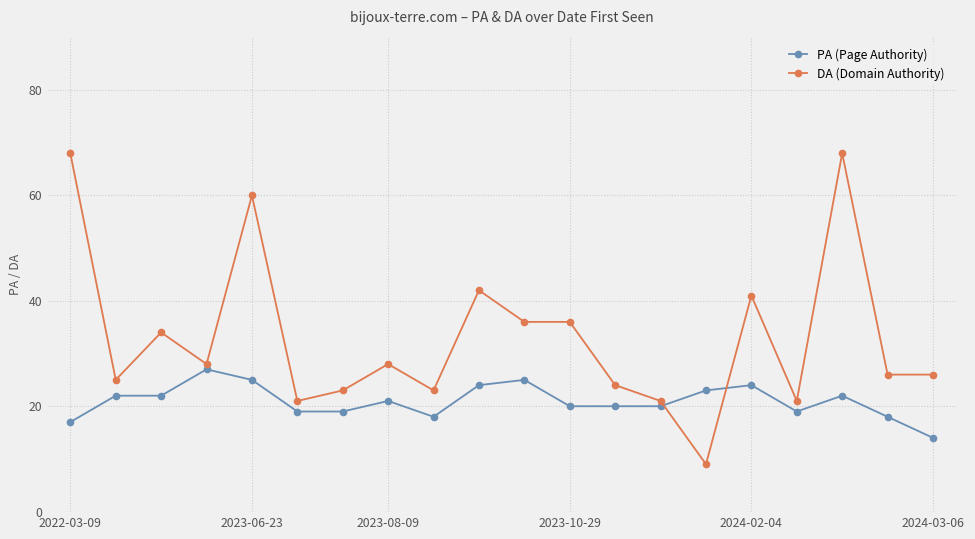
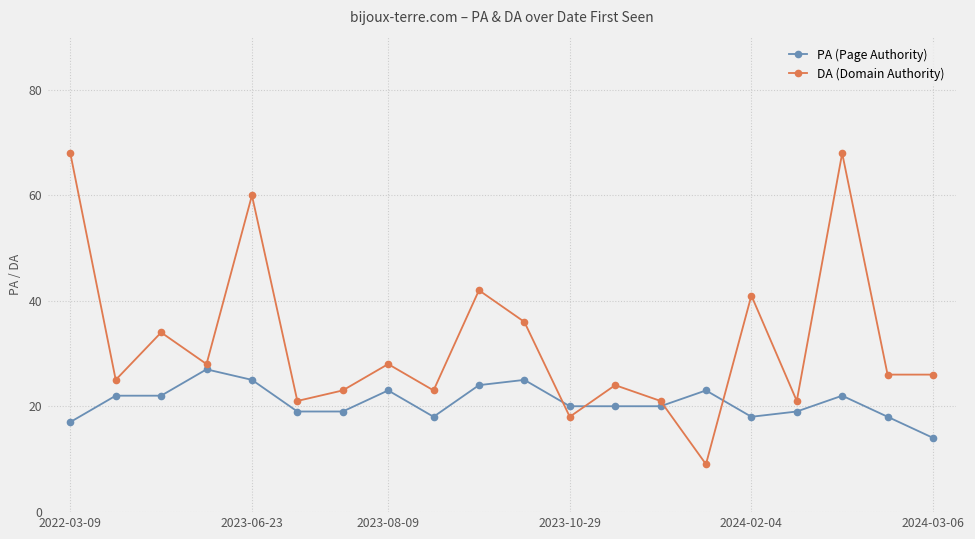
PA (Page Authority), 2023-08-09: 21 -> 23
DA (Domain Authority), 2023-10-29: 36 -> 18
PA (Page Authority), 2024-02-04: 24 -> 18
